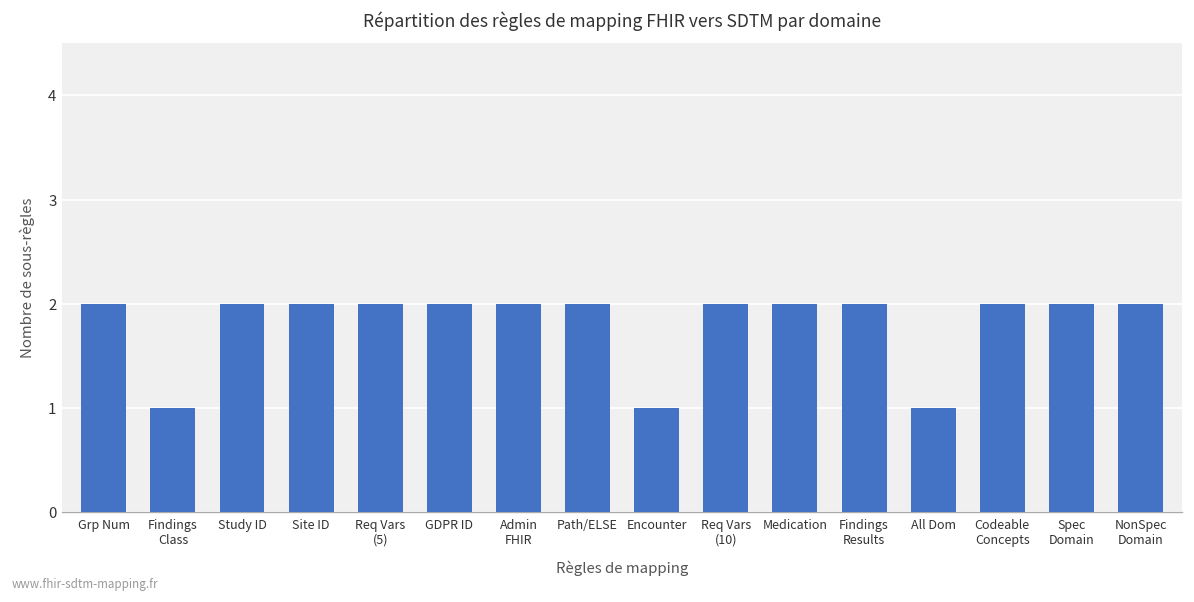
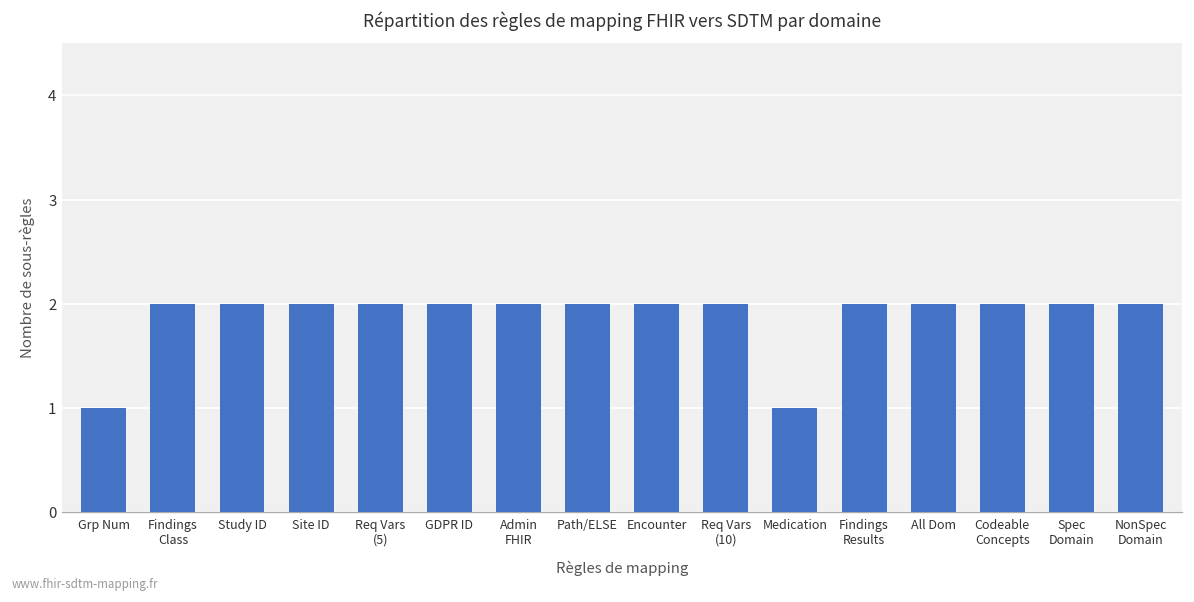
Grp Num: 2 -> 1
Findings Class: 1 -> 2
Encounter: 1 -> 2
Medication: 2 -> 1
All Dom: 1 -> 2
